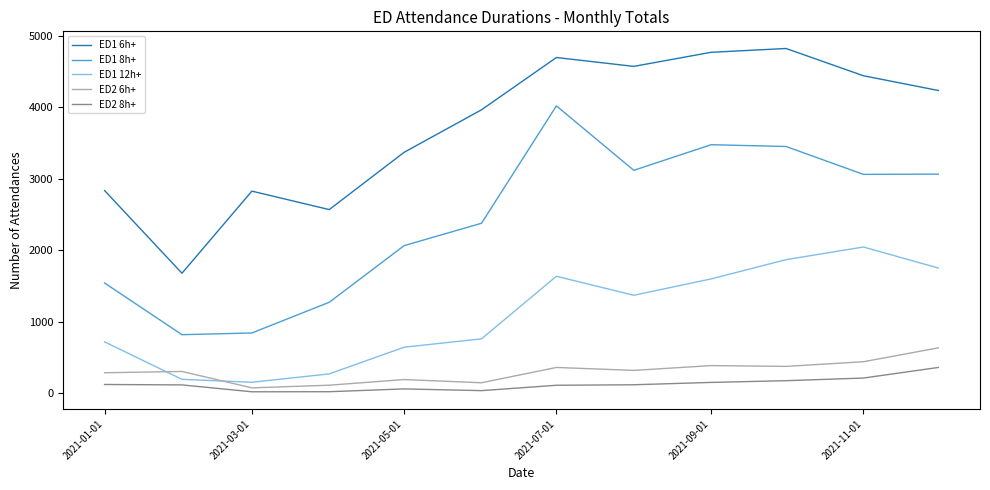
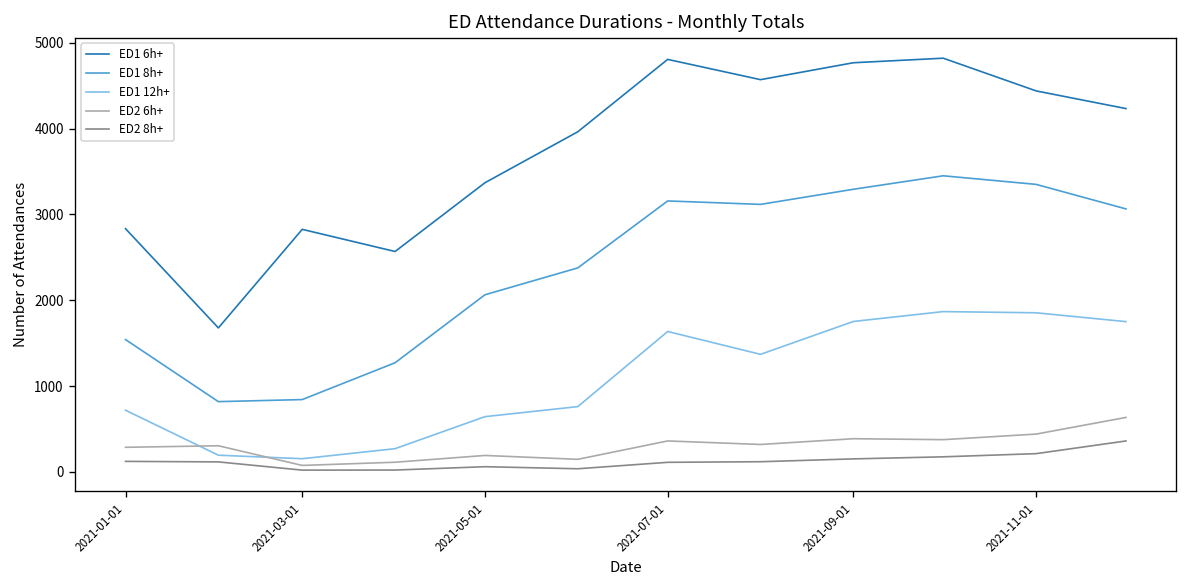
ED1 6h+, 2021-07-01: 4700 -> 4800
ED1 8h+, 2021-07-01: 4000 -> 3200
ED1 8h+, 2021-09-01: 3500 -> 3300
ED1 12h+, 2021-09-01: 1600 -> 1800
ED1 8h+, 2021-11-01: 3100 -> 3400
ED1 12h+, 2021-11-01: 2000 -> 1900
